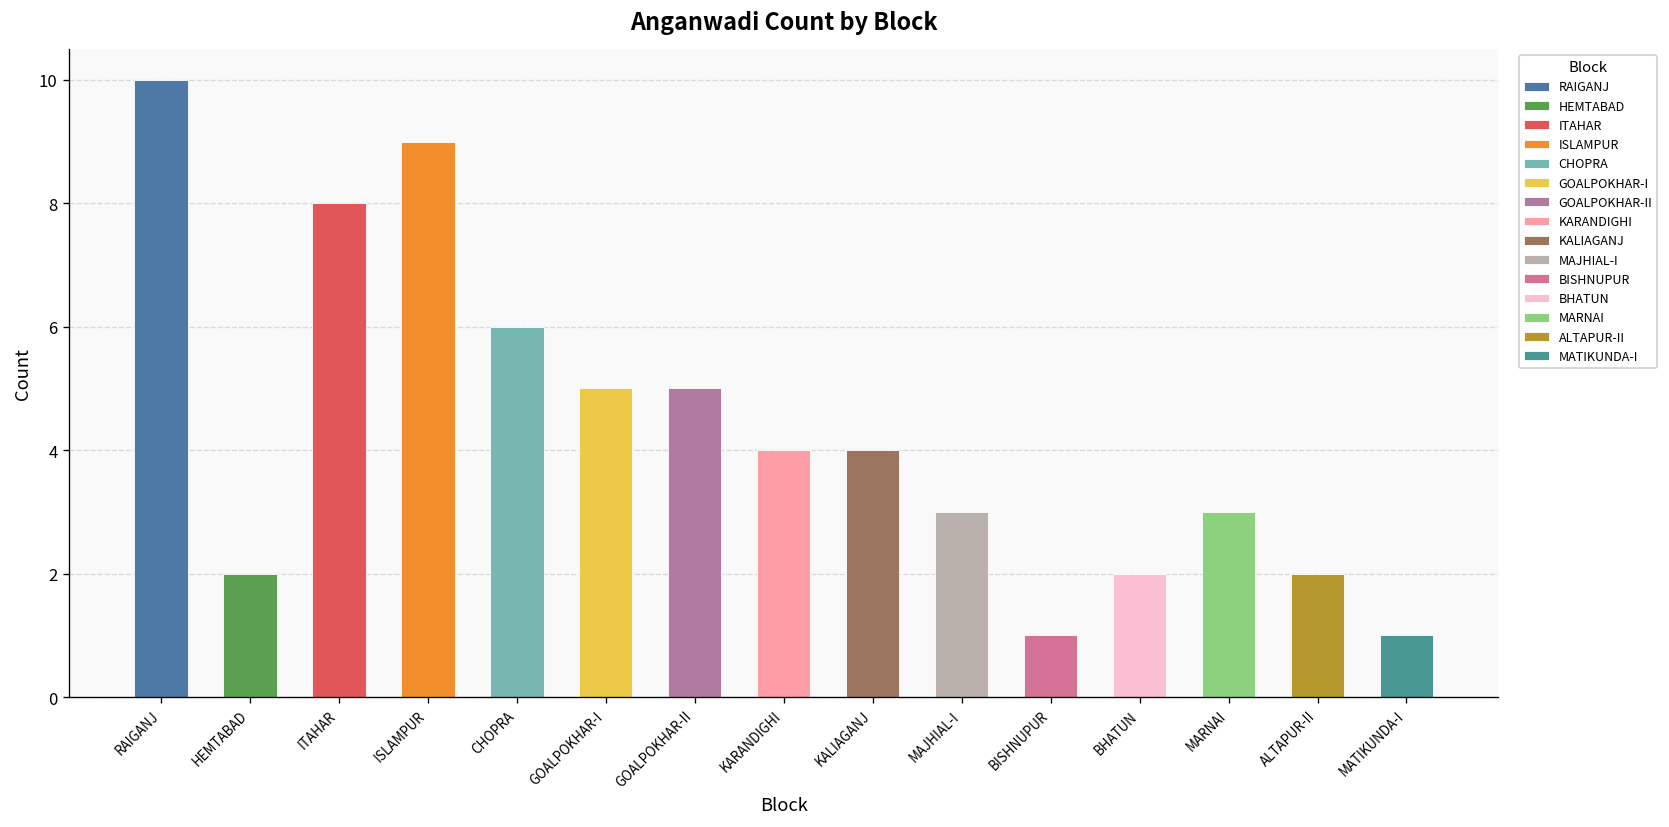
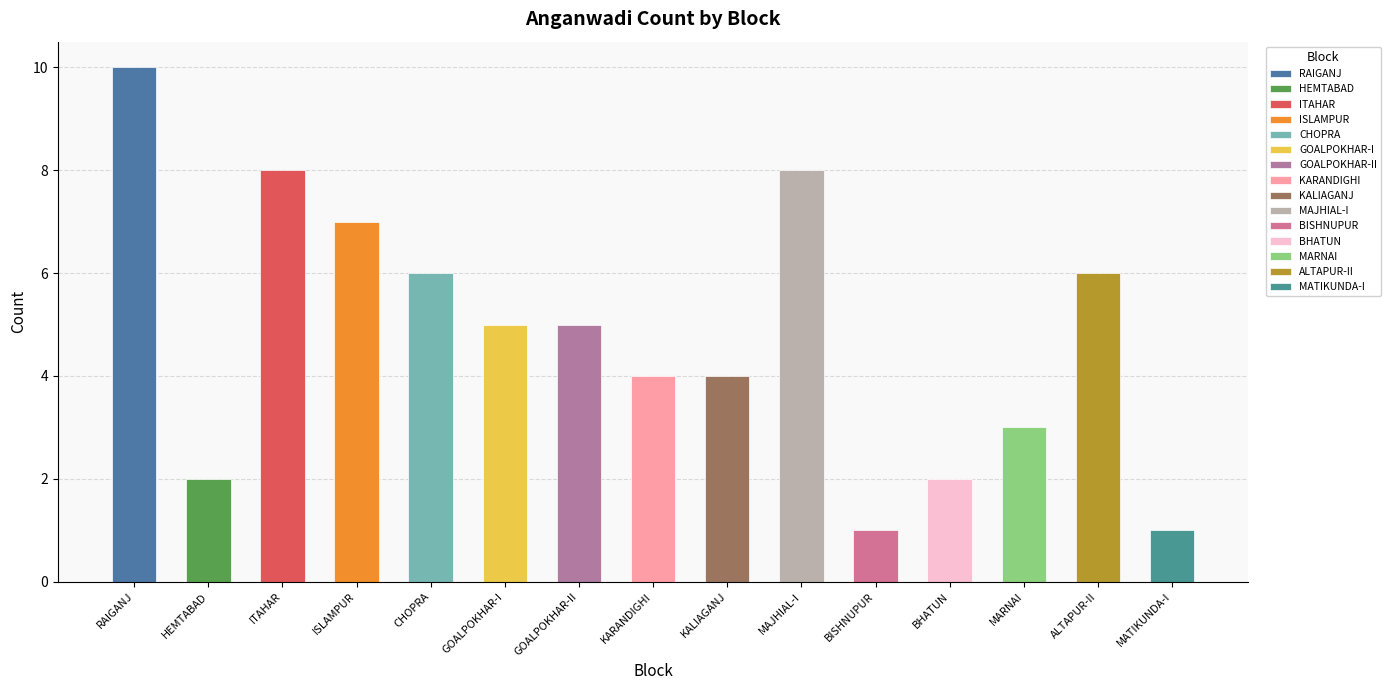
ISLAMPUR: 9 -> 7
MAJHIAL-I: 3 -> 8
ALTAPUR-II: 2 -> 6
